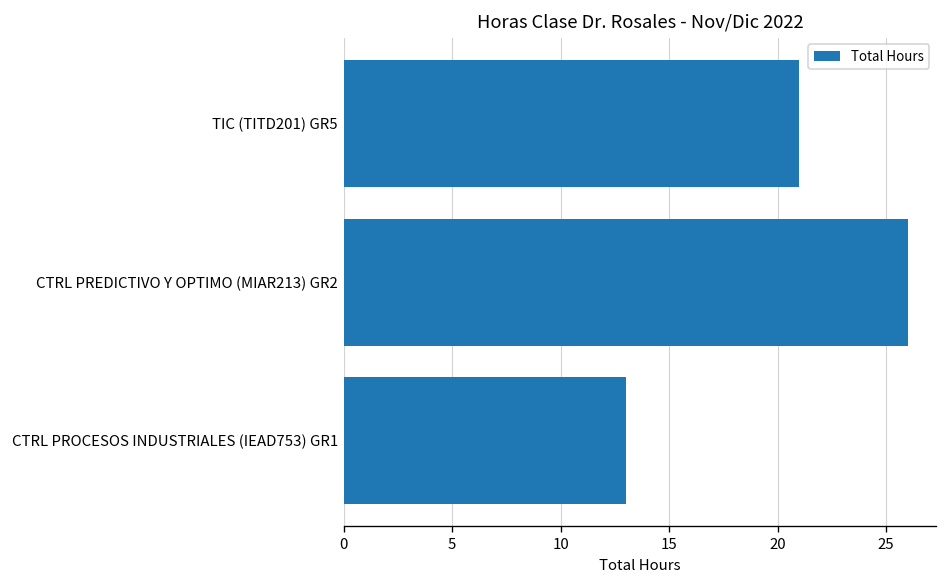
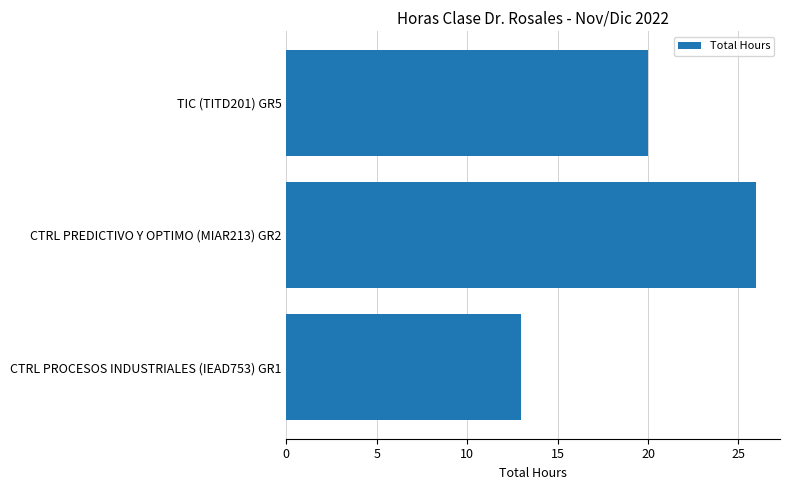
TIC (TITD201) GR5: 21 -> 20
